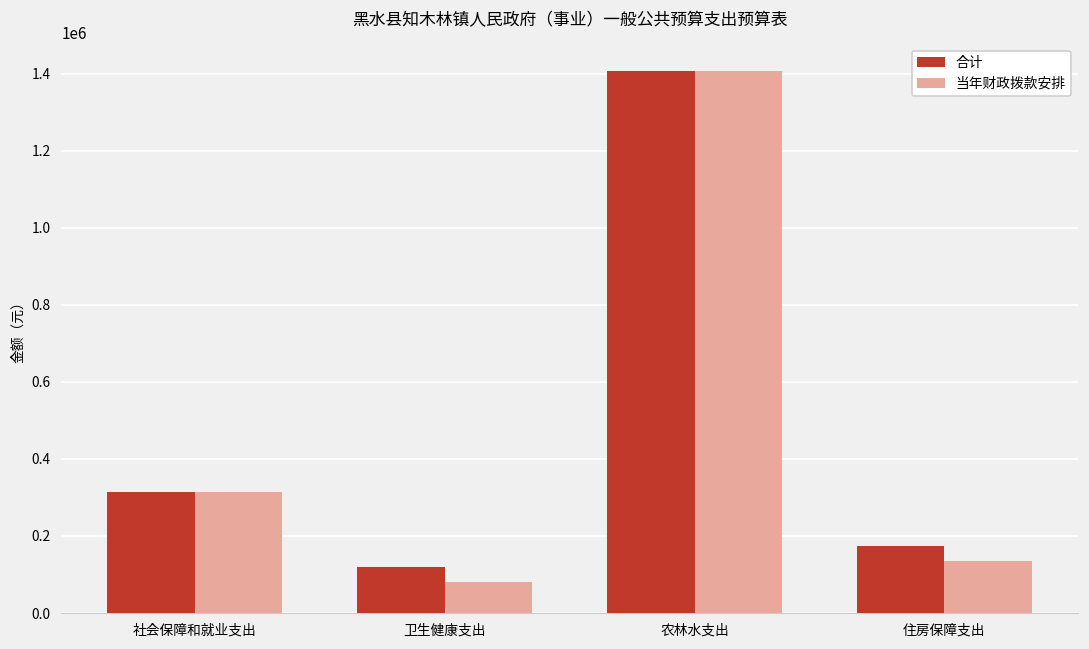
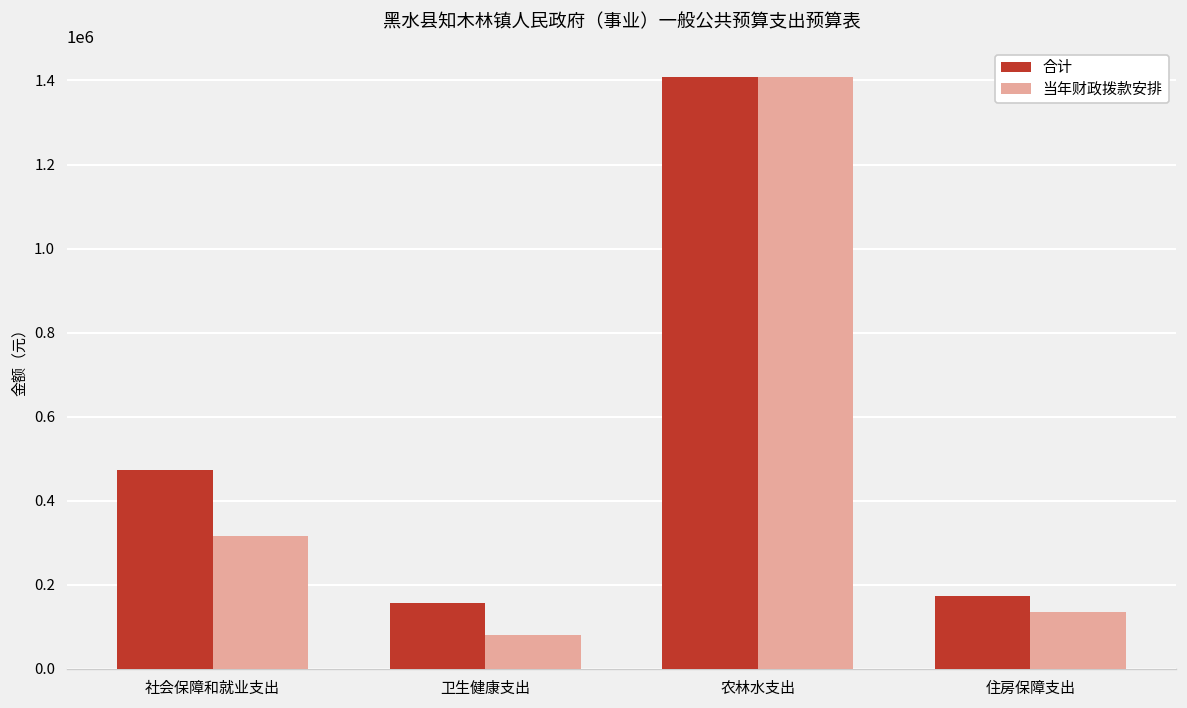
合计, 社会保障和就业支出: 320000 -> 470000
合计, 卫生健康支出: 120000 -> 160000
